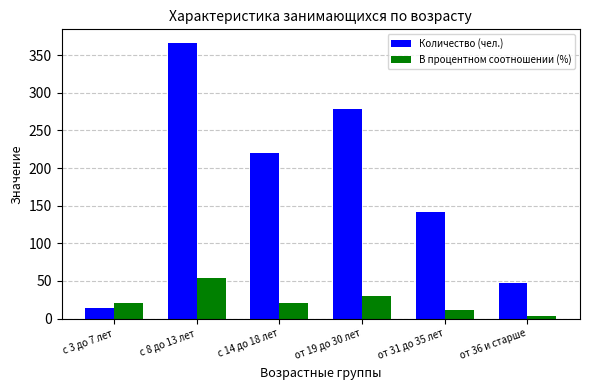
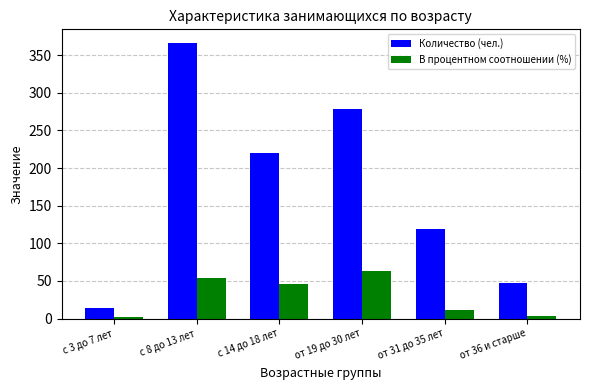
В процентном соотношении (%), с 3 до 7 лет: 20 -> 0
В процентном соотношении (%), с 14 до 18 лет: 20 -> 50
В процентном соотношении (%), от 19 до 30 лет: 30 -> 60
Количество (чел.), от 31 до 35 лет: 140 -> 120
